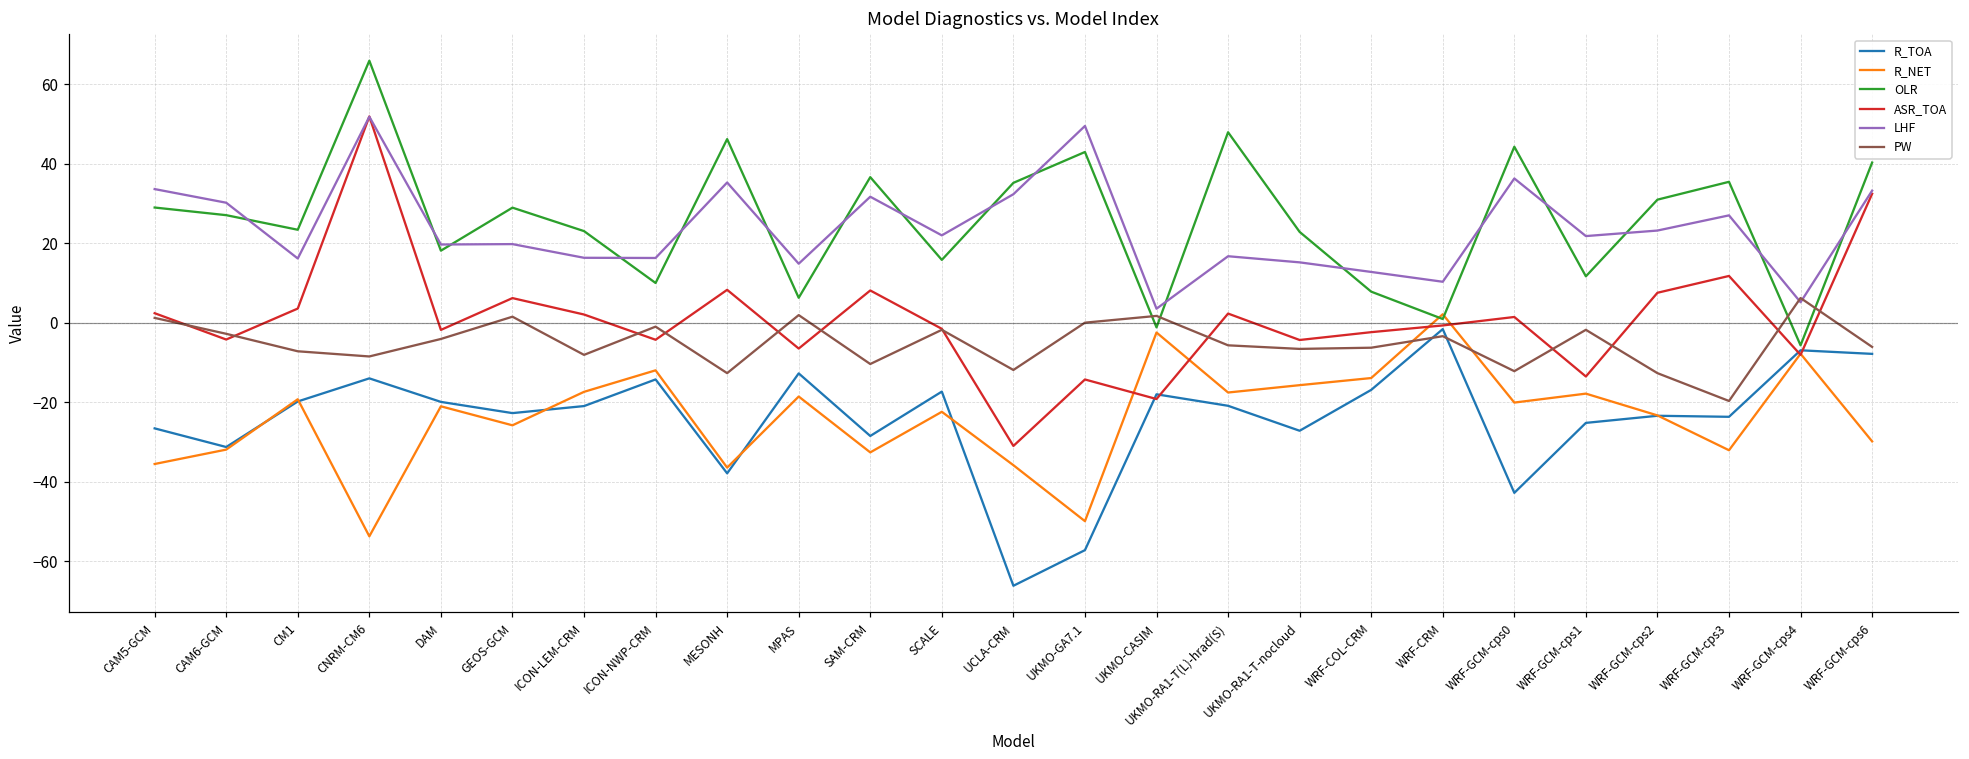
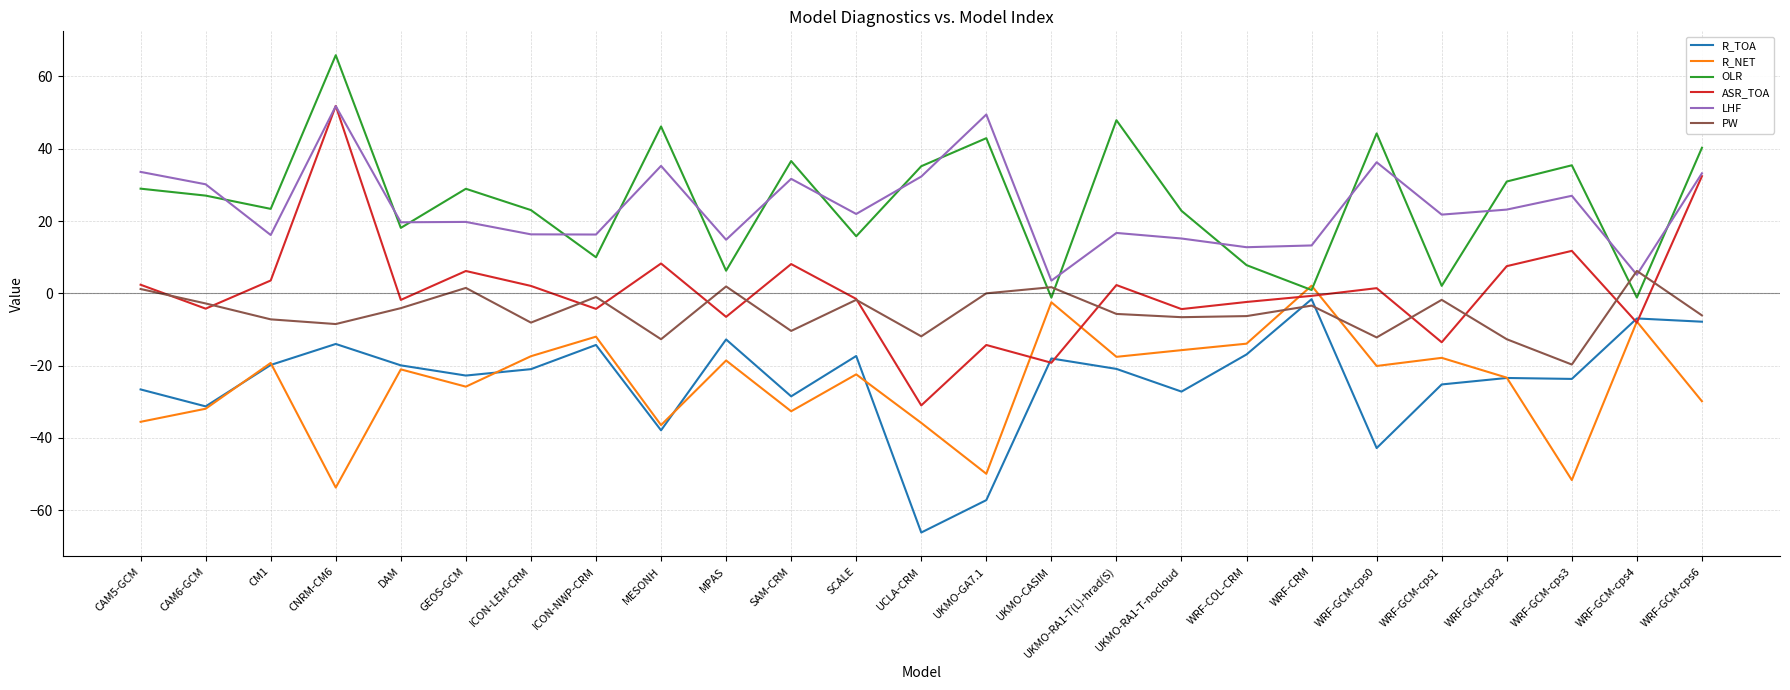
LHF, WRF-CRM: 10 -> 13
OLR, WRF-GCM-cps1: 12 -> 2
R_NET, WRF-GCM-cps3: -32 -> -52
OLR, WRF-GCM-cps4: -6 -> -1
